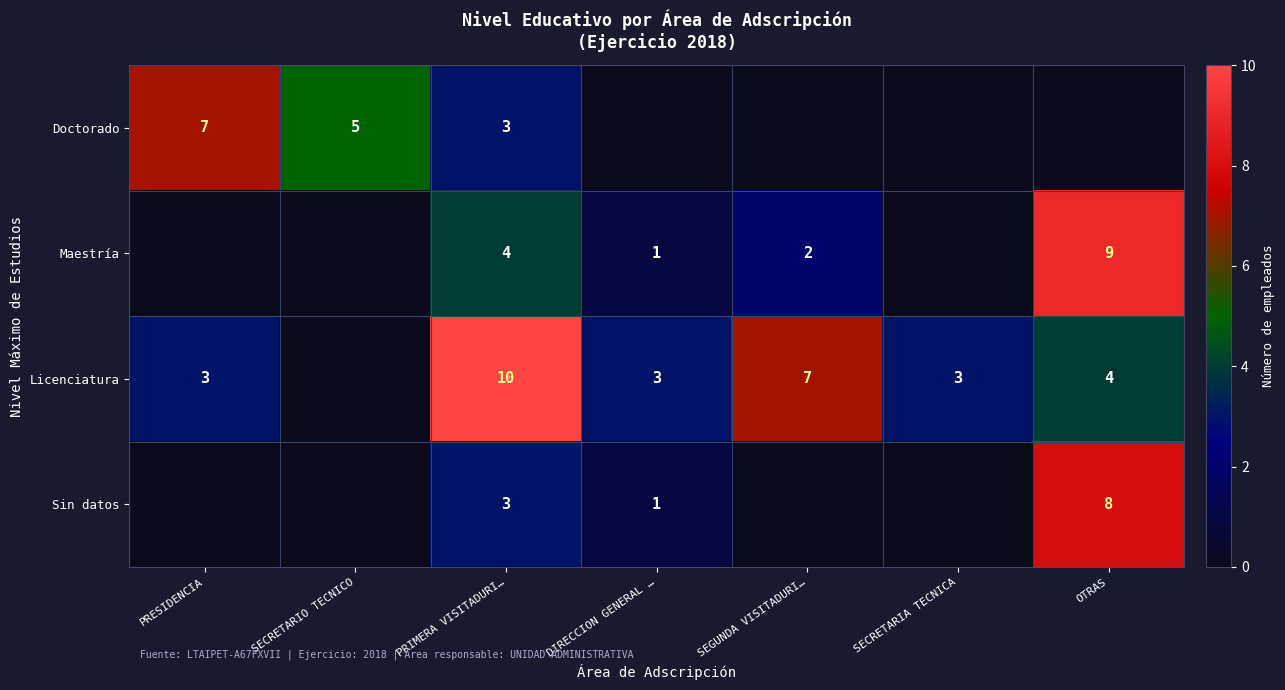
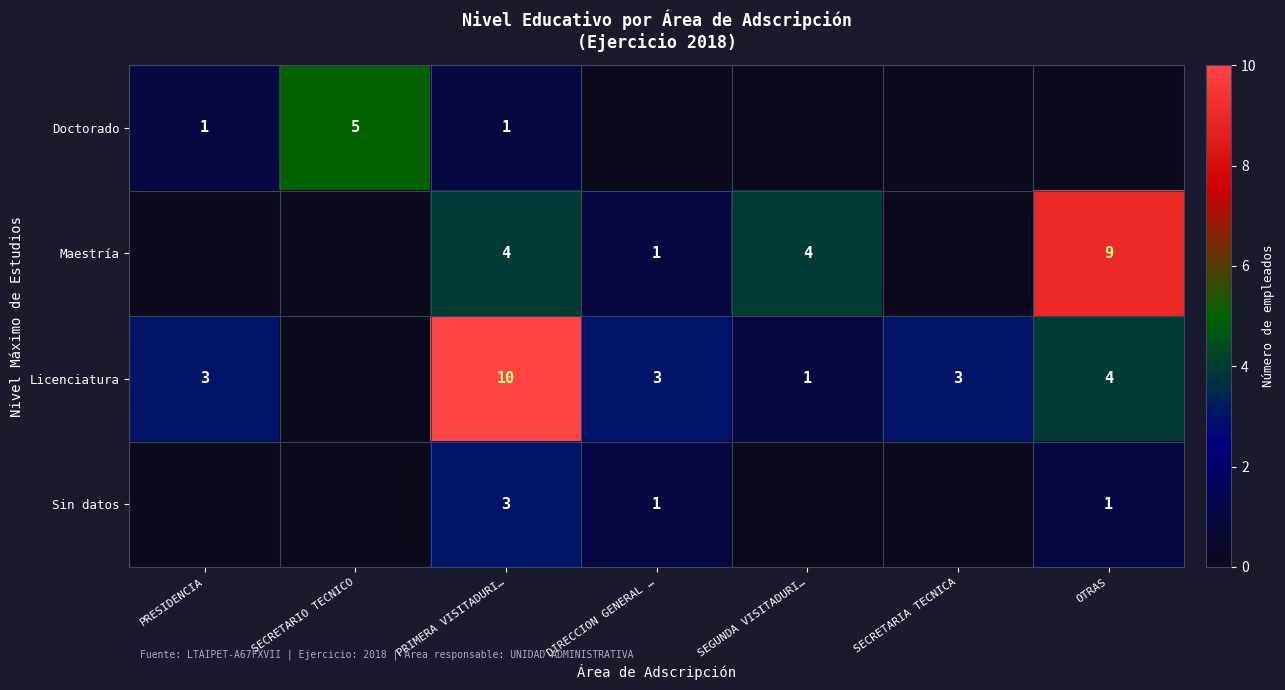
Doctorado, PRESIDENCIA: 7 -> 1
Doctorado, PRIMERA VISITADURI…: 3 -> 1
Maestría, SEGUNDA VISITADURI…: 2 -> 4
Licenciatura, SEGUNDA VISITADURI…: 7 -> 1
Sin datos, OTRAS: 8 -> 1
